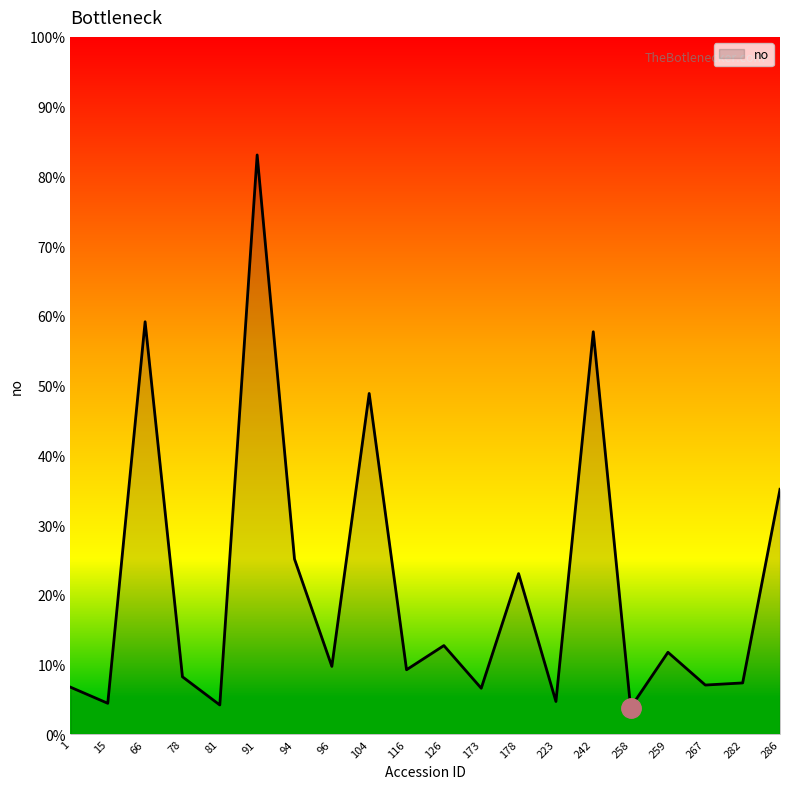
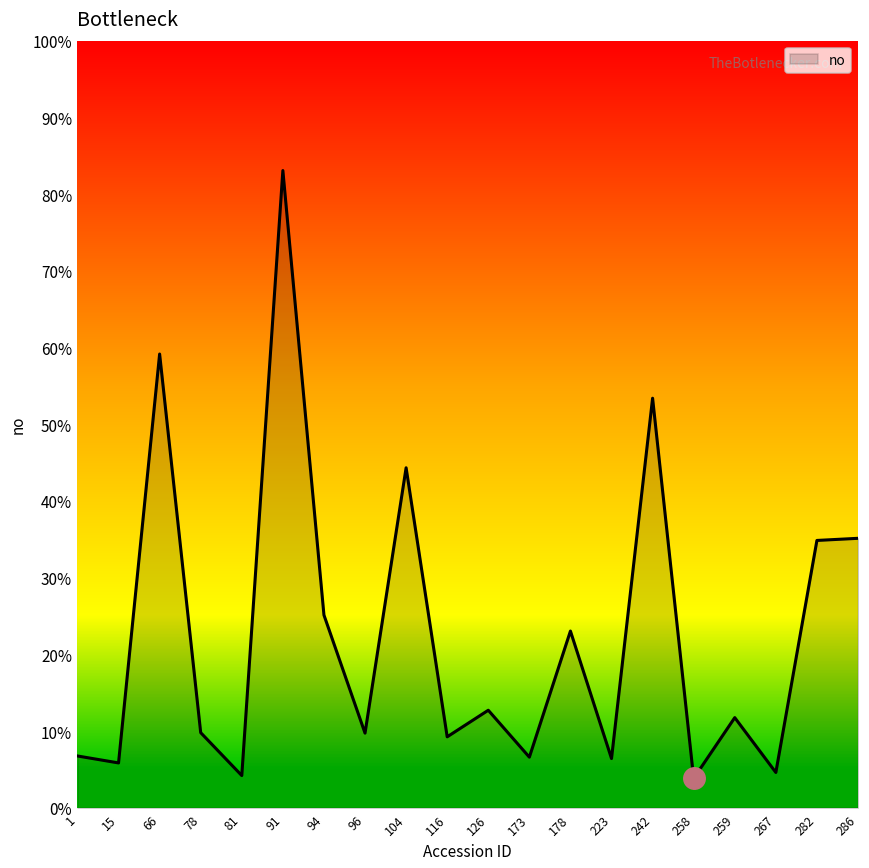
no, 15: 4% -> 6%
no, 78: 8% -> 10%
no, 104: 49% -> 44%
no, 223: 5% -> 6%
no, 242: 58% -> 53%
no, 267: 7% -> 5%
no, 282: 7% -> 35%
